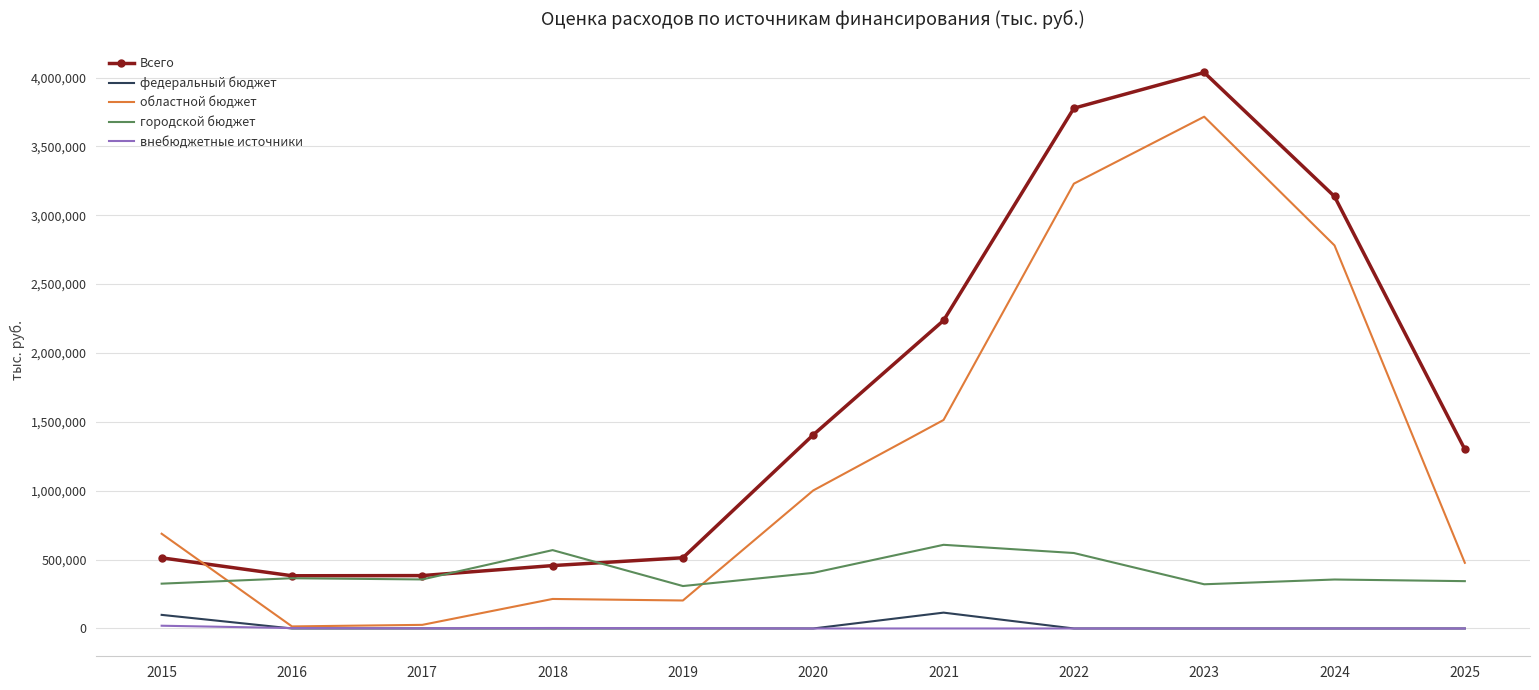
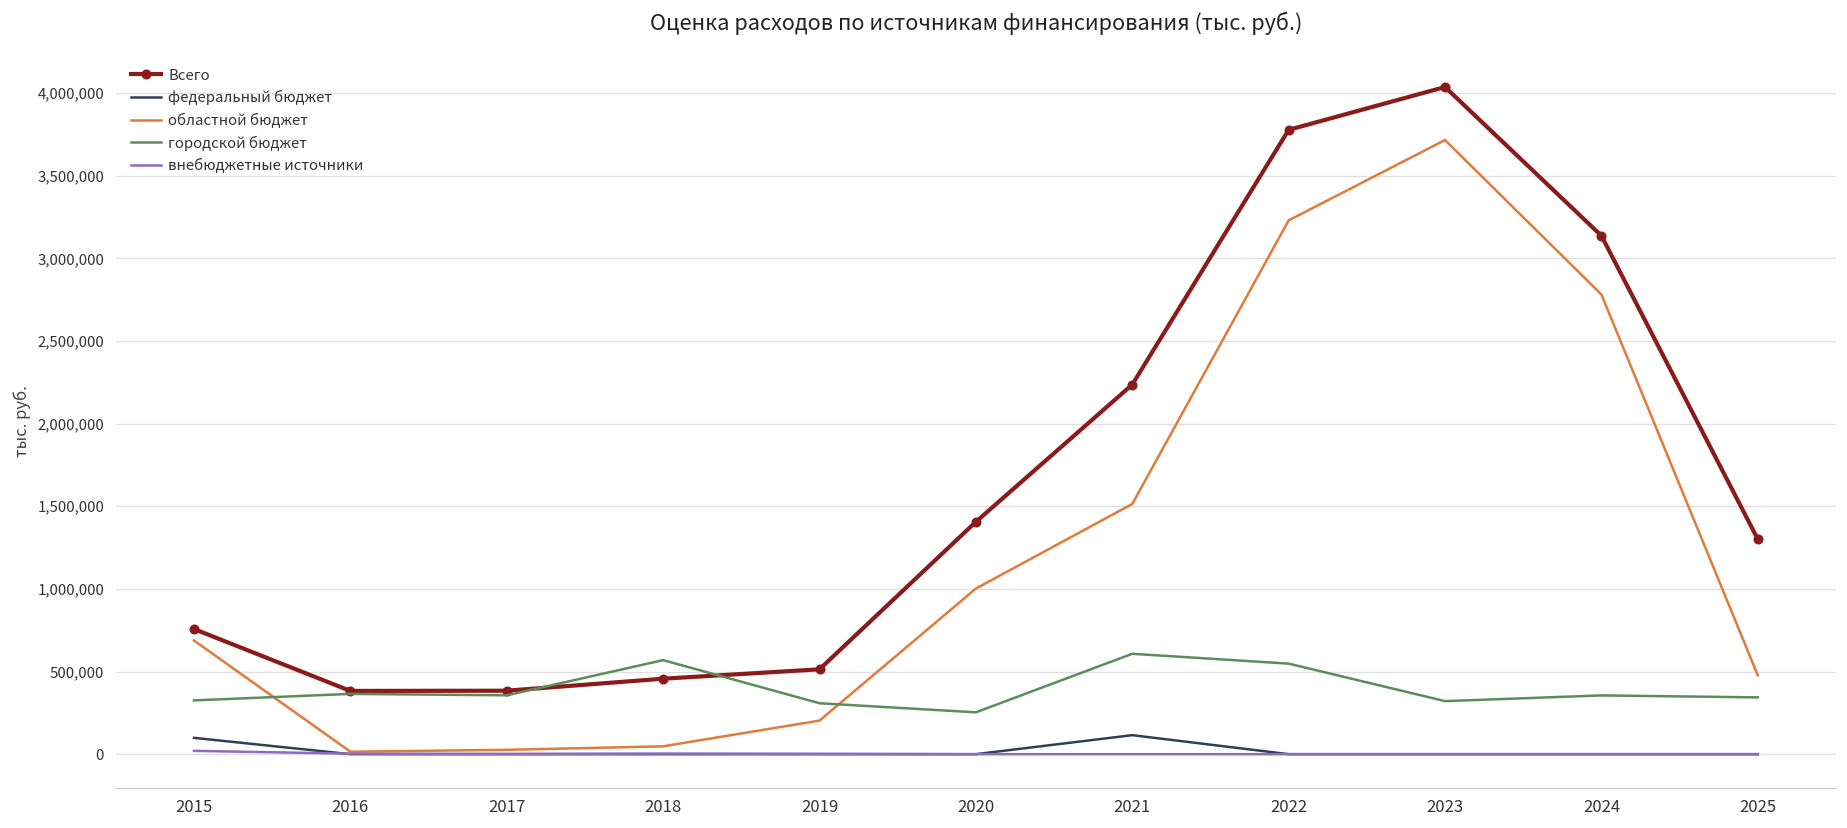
Всего, 2015: 510,000 -> 760,000
областной бюджет, 2018: 210,000 -> 50,000
городской бюджет, 2020: 400,000 -> 250,000
